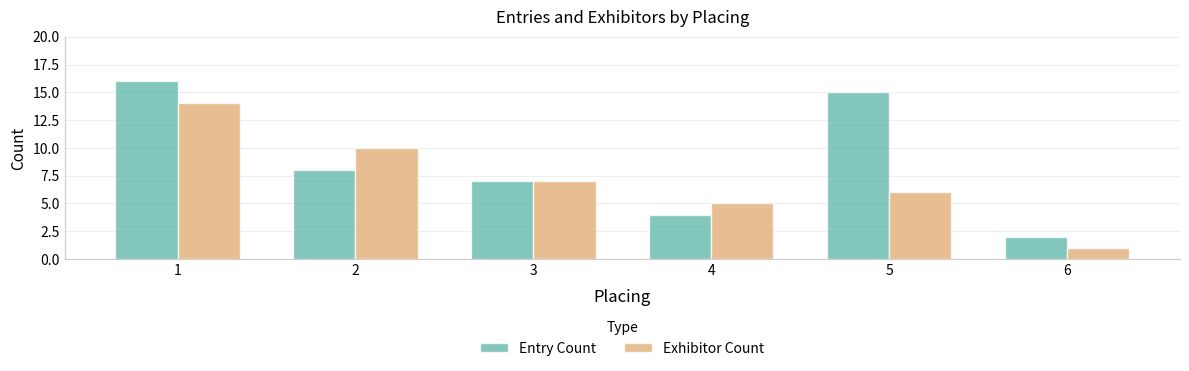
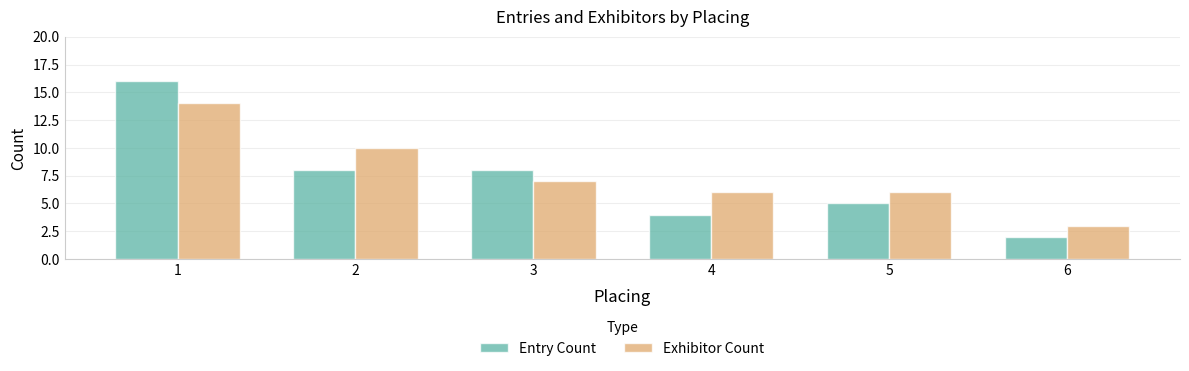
Entry Count, 3: 7 -> 8
Exhibitor Count, 4: 5 -> 6
Entry Count, 5: 15 -> 5
Exhibitor Count, 6: 1 -> 3
